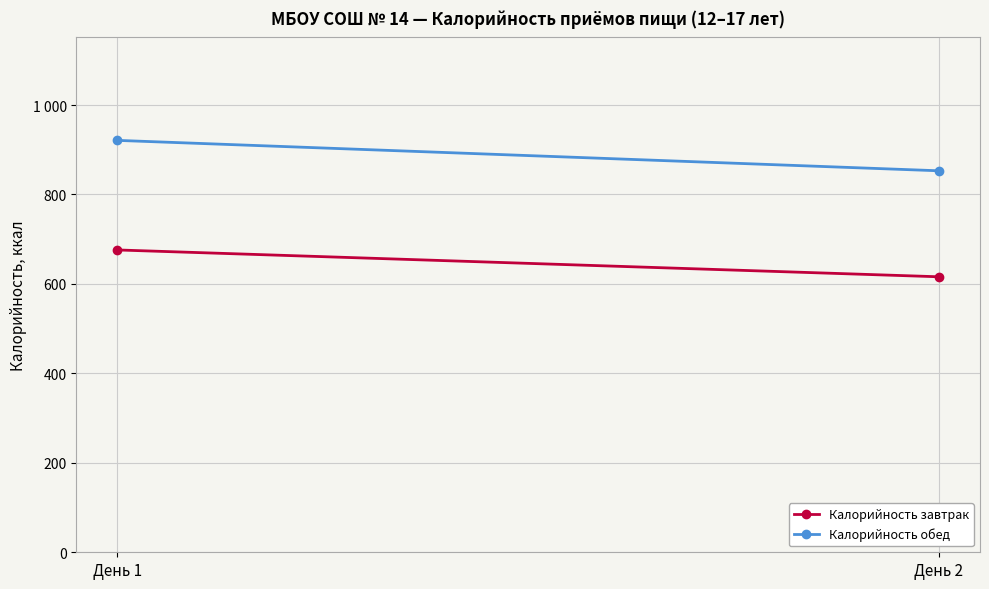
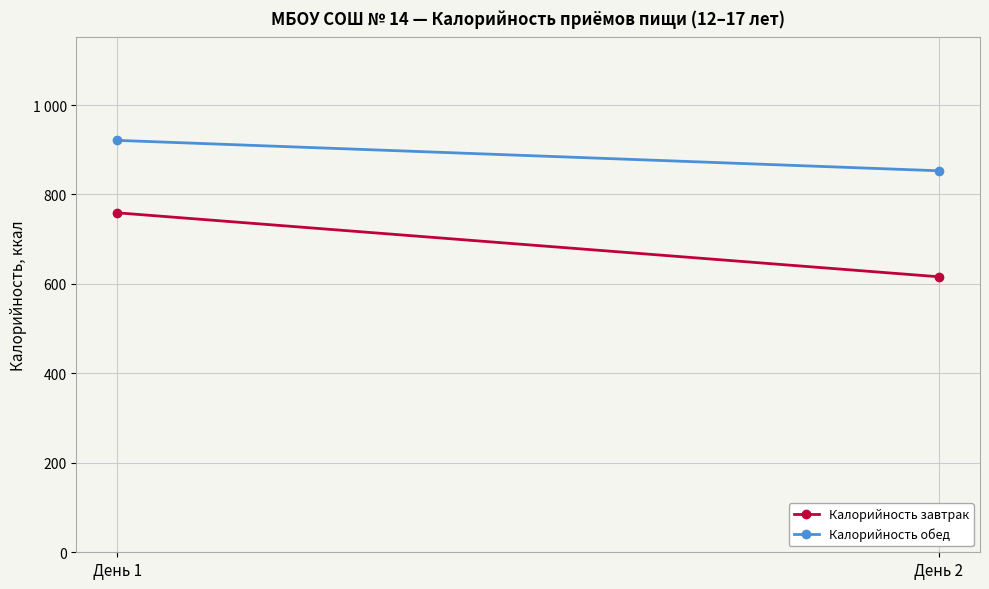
Калорийность завтрак, День 1: 680 -> 760
